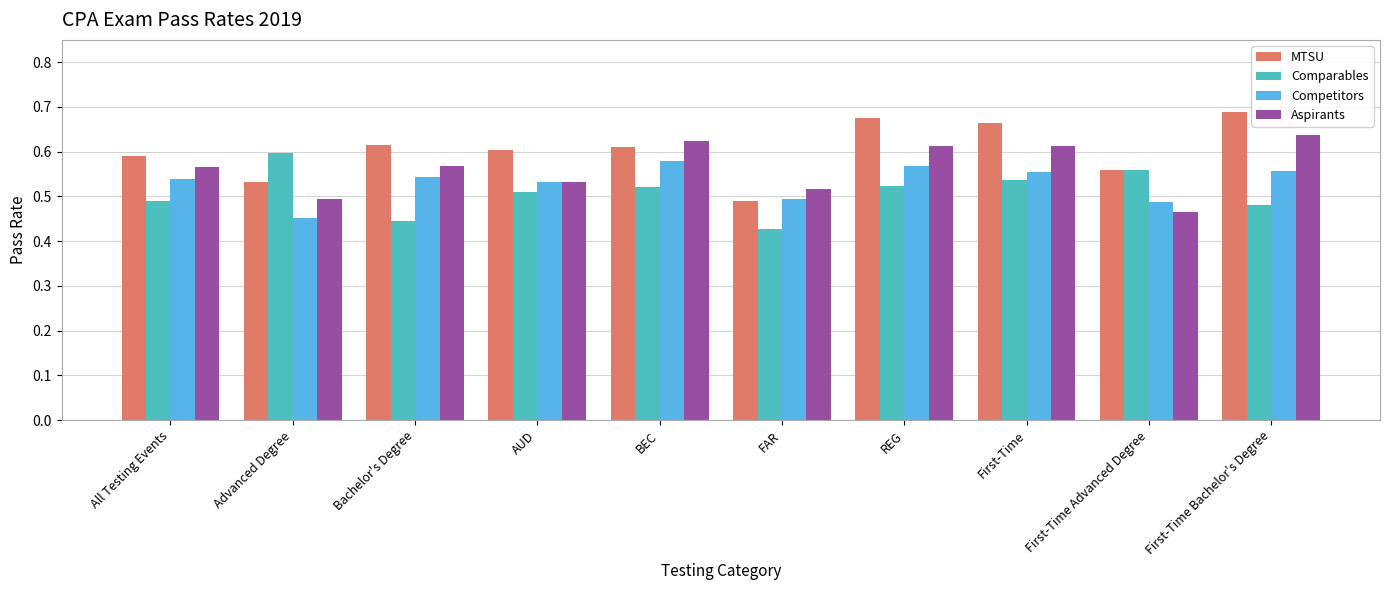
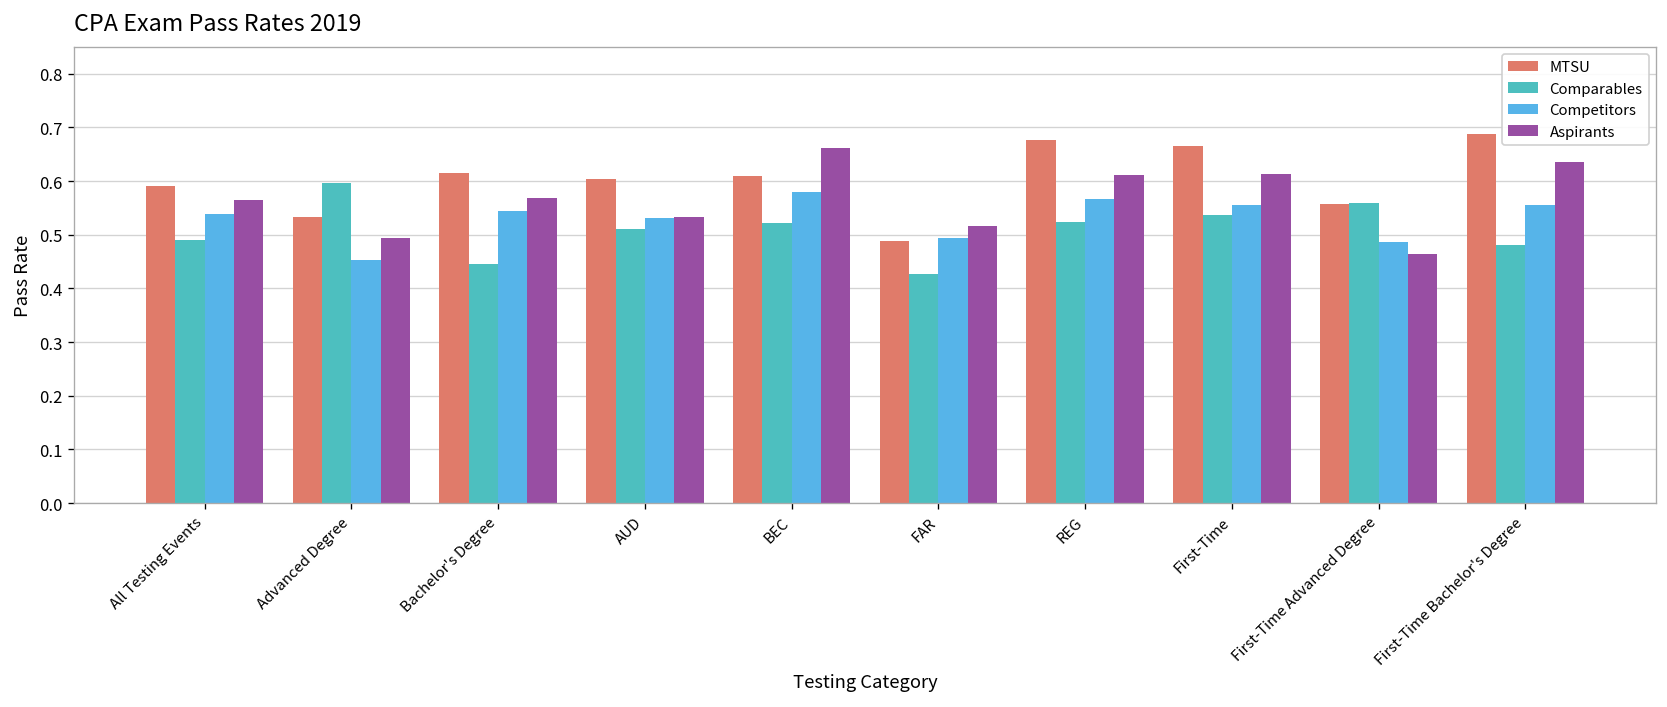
Aspirants, BEC: 0.62 -> 0.66
